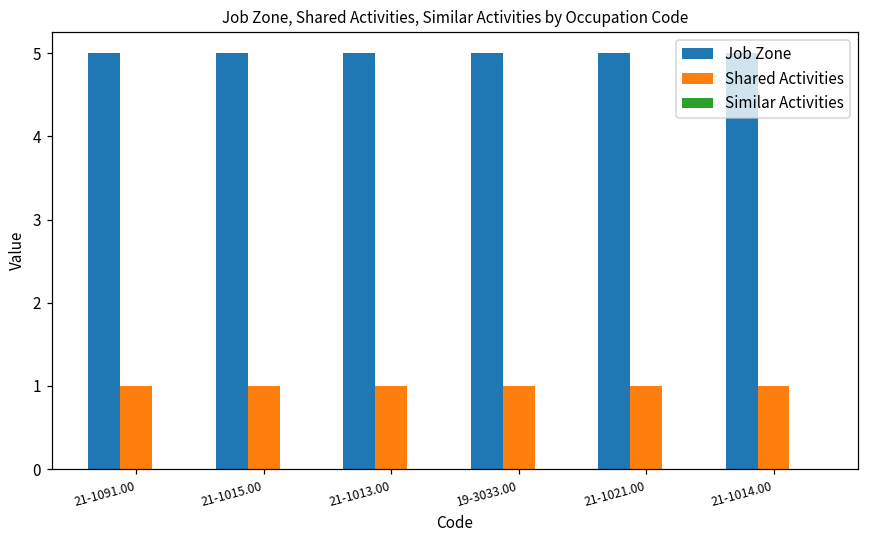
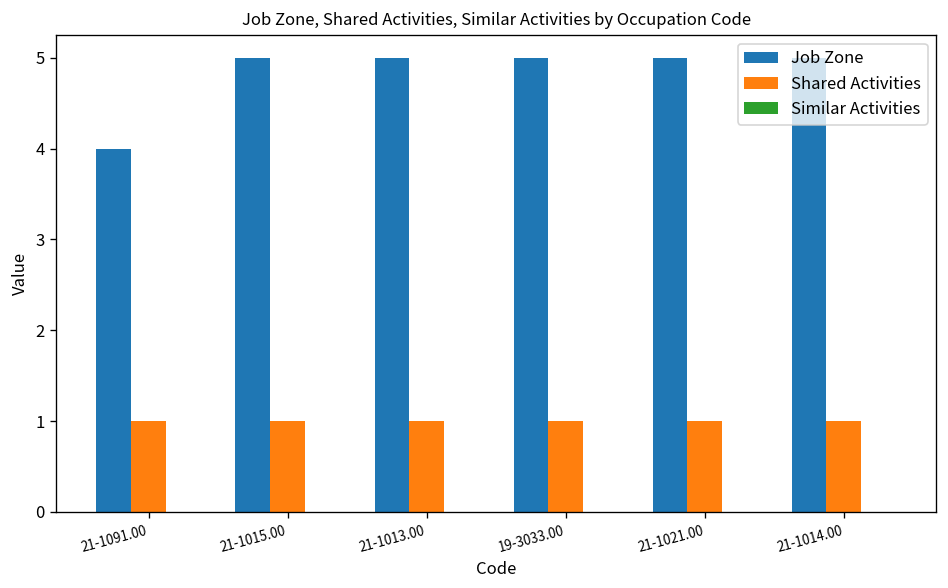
Job Zone, 21-1091.00: 5 -> 4
